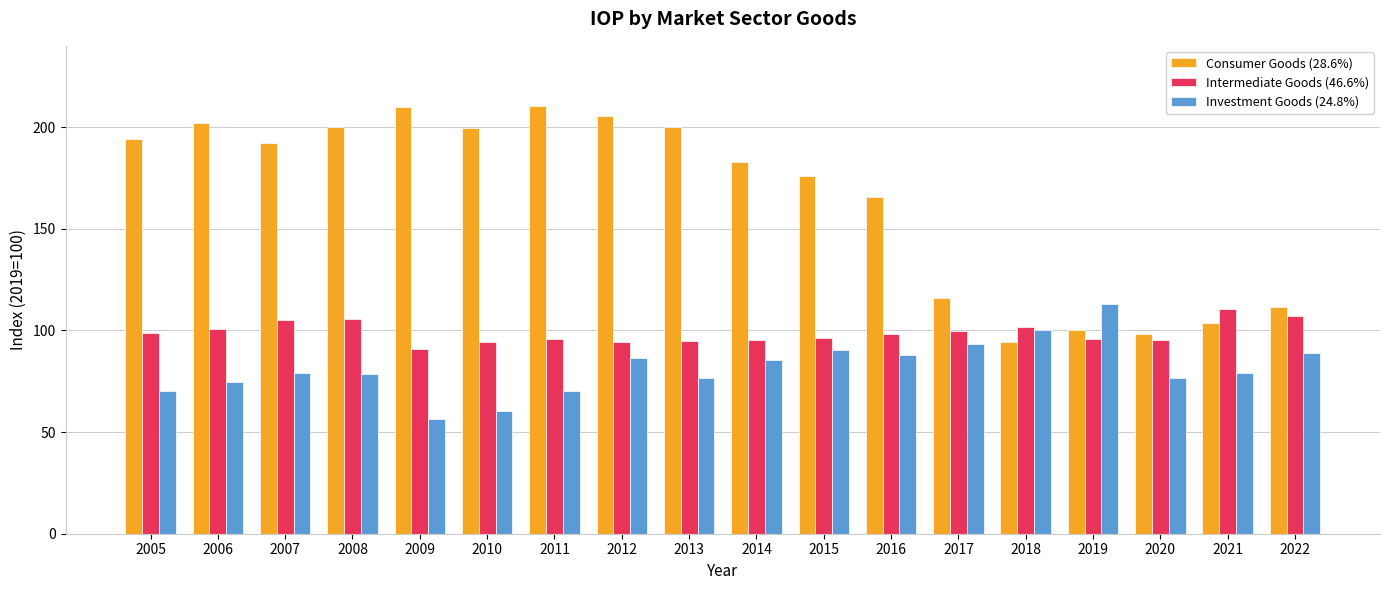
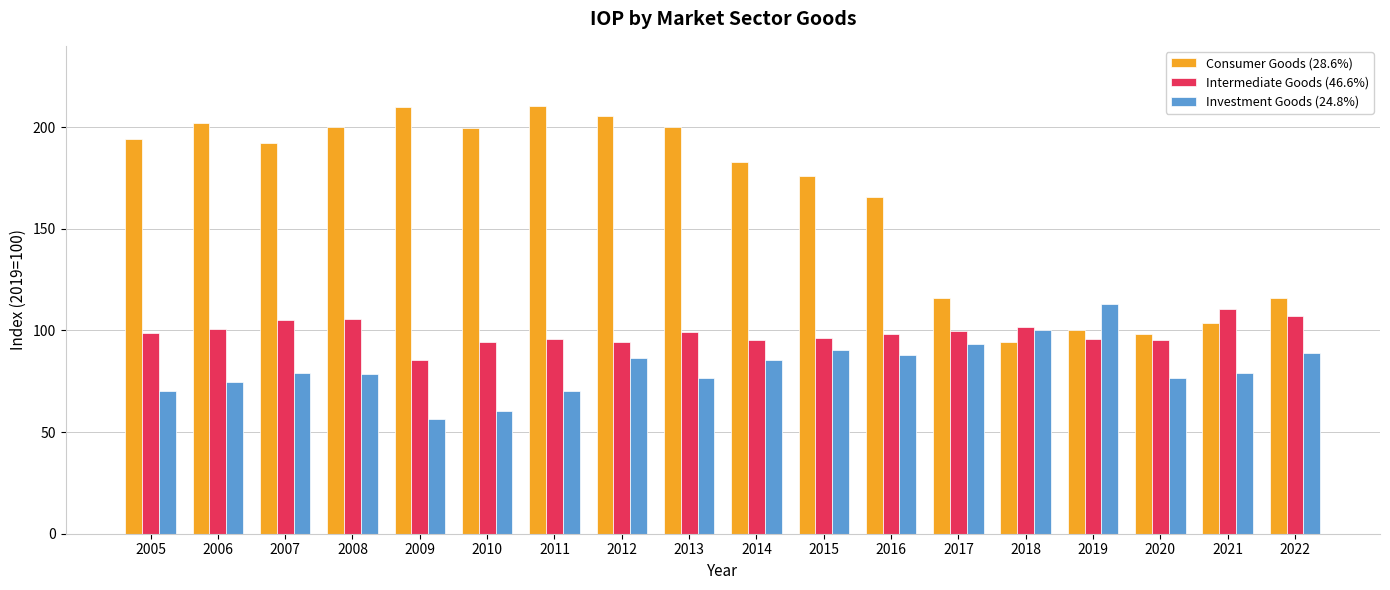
Intermediate Goods (46.6%), 2009: 91 -> 86
Intermediate Goods (46.6%), 2013: 95 -> 99
Consumer Goods (28.6%), 2022: 111 -> 116
